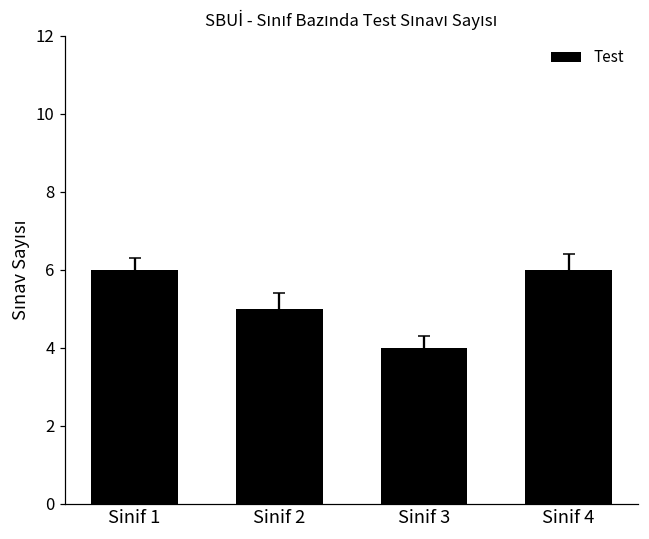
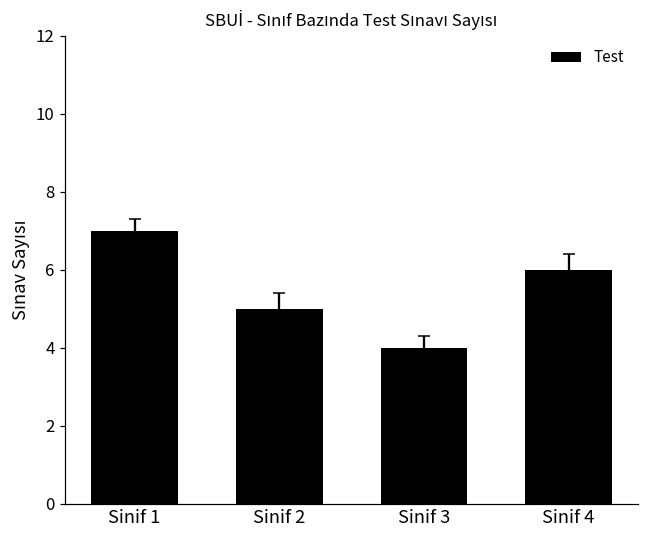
Test, Sinif 1: 6 -> 7
